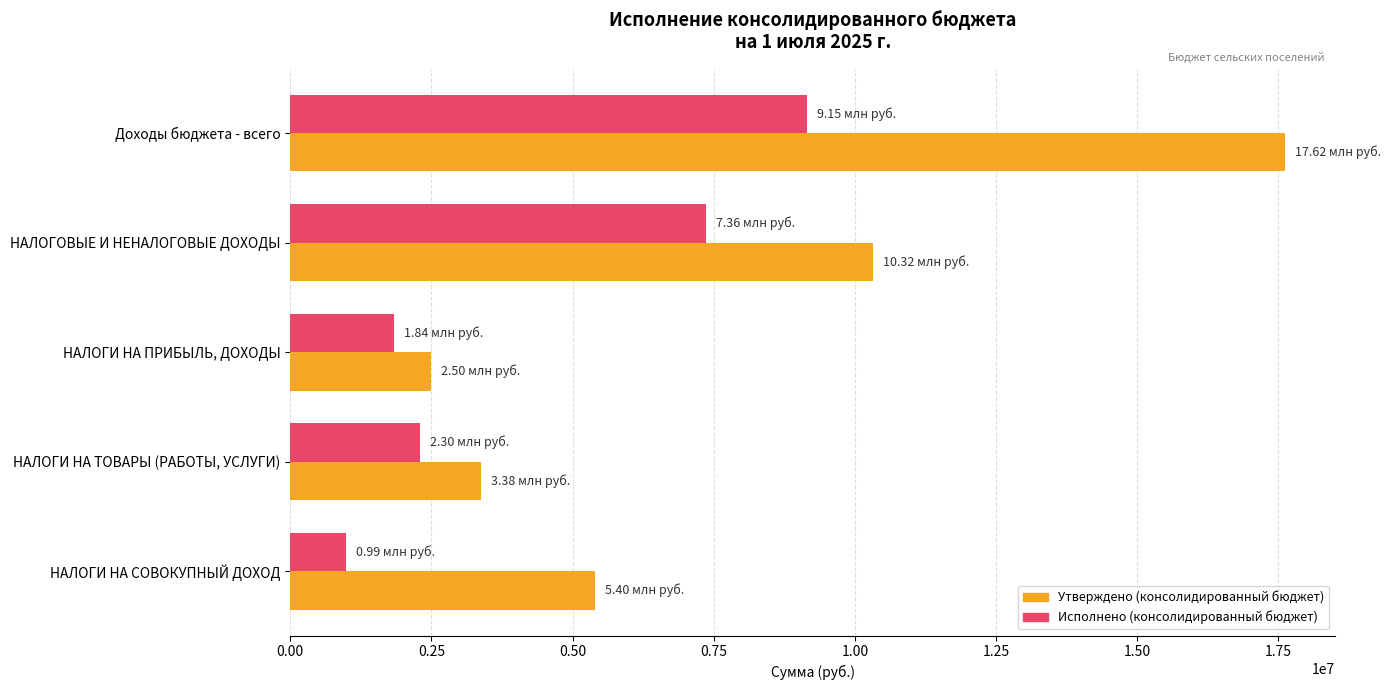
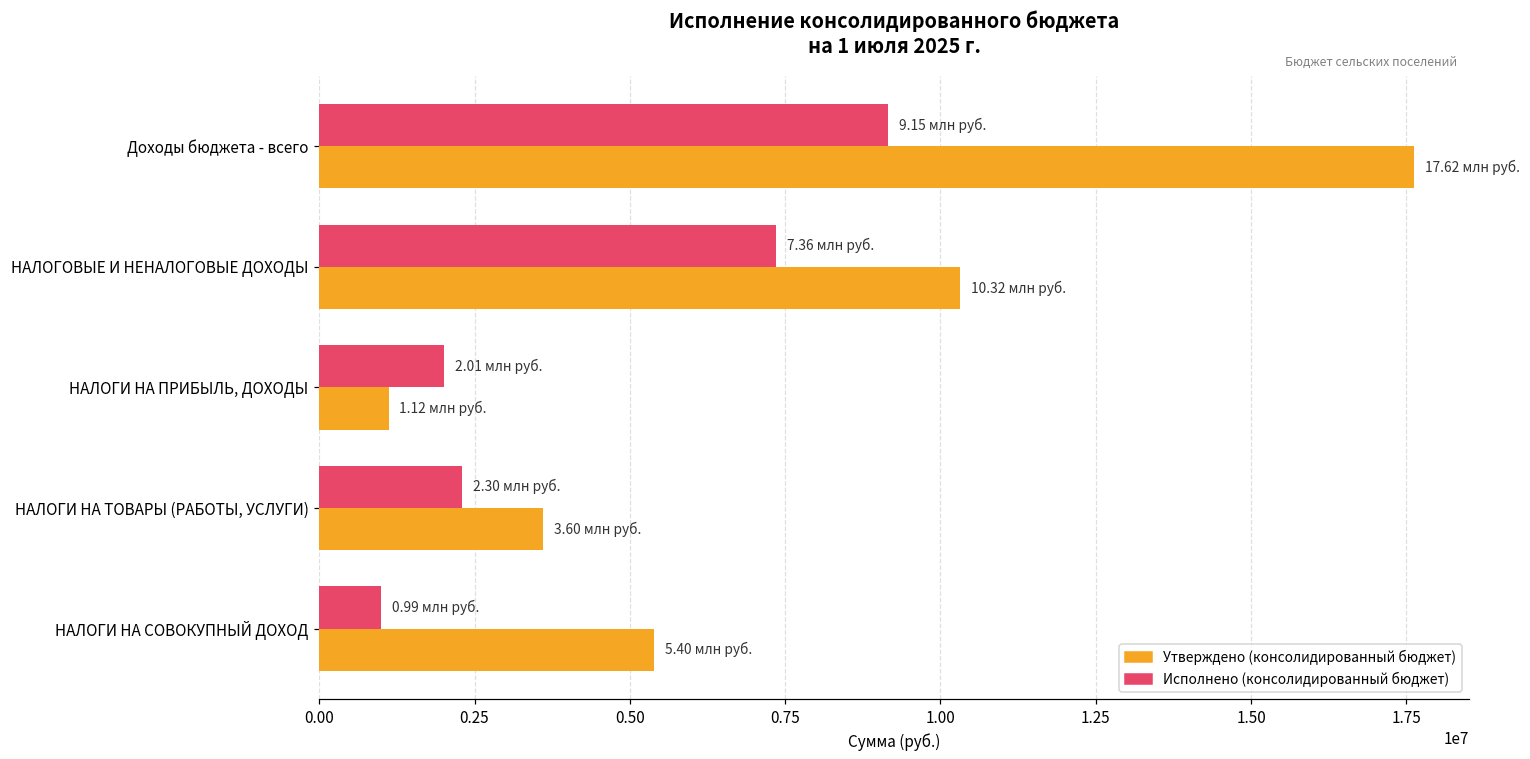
Исполнено (консолидированный бюджет), НАЛОГИ НА ПРИБЫЛЬ, ДОХОДЫ: 1.84 -> 2.01
Утверждено (консолидированный бюджет), НАЛОГИ НА ПРИБЫЛЬ, ДОХОДЫ: 2.50 -> 1.12
Утверждено (консолидированный бюджет), НАЛОГИ НА ТОВАРЫ (РАБОТЫ, УСЛУГИ): 3.38 -> 3.60
